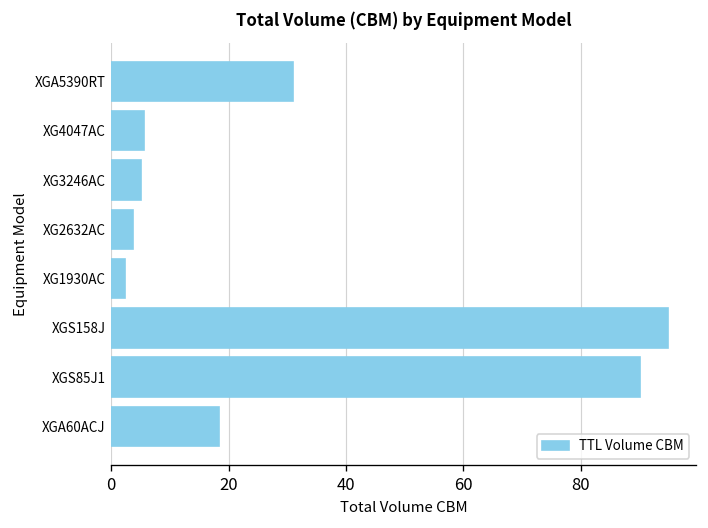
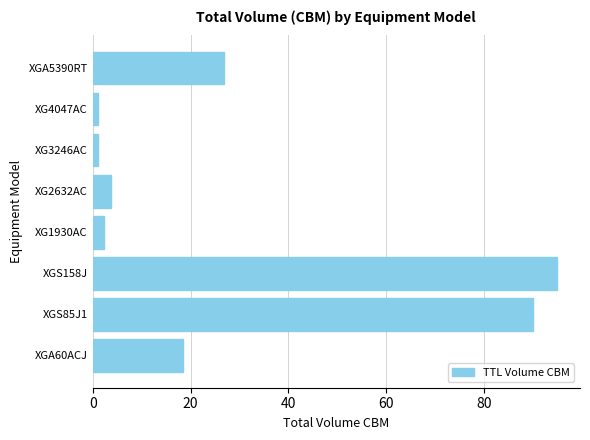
XGA5390RT: 31 -> 27
XG4047AC: 6 -> 1
XG3246AC: 5 -> 1
